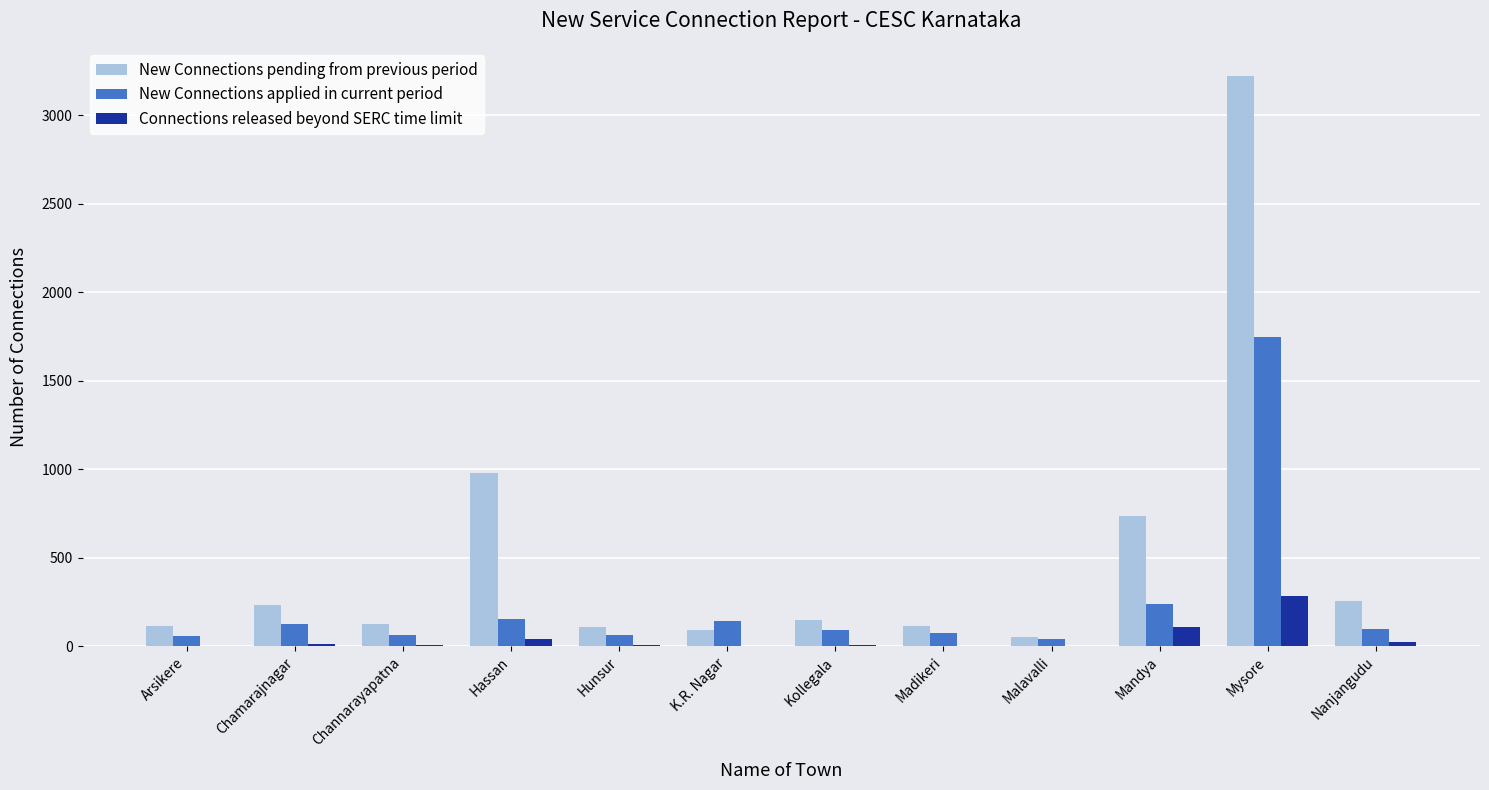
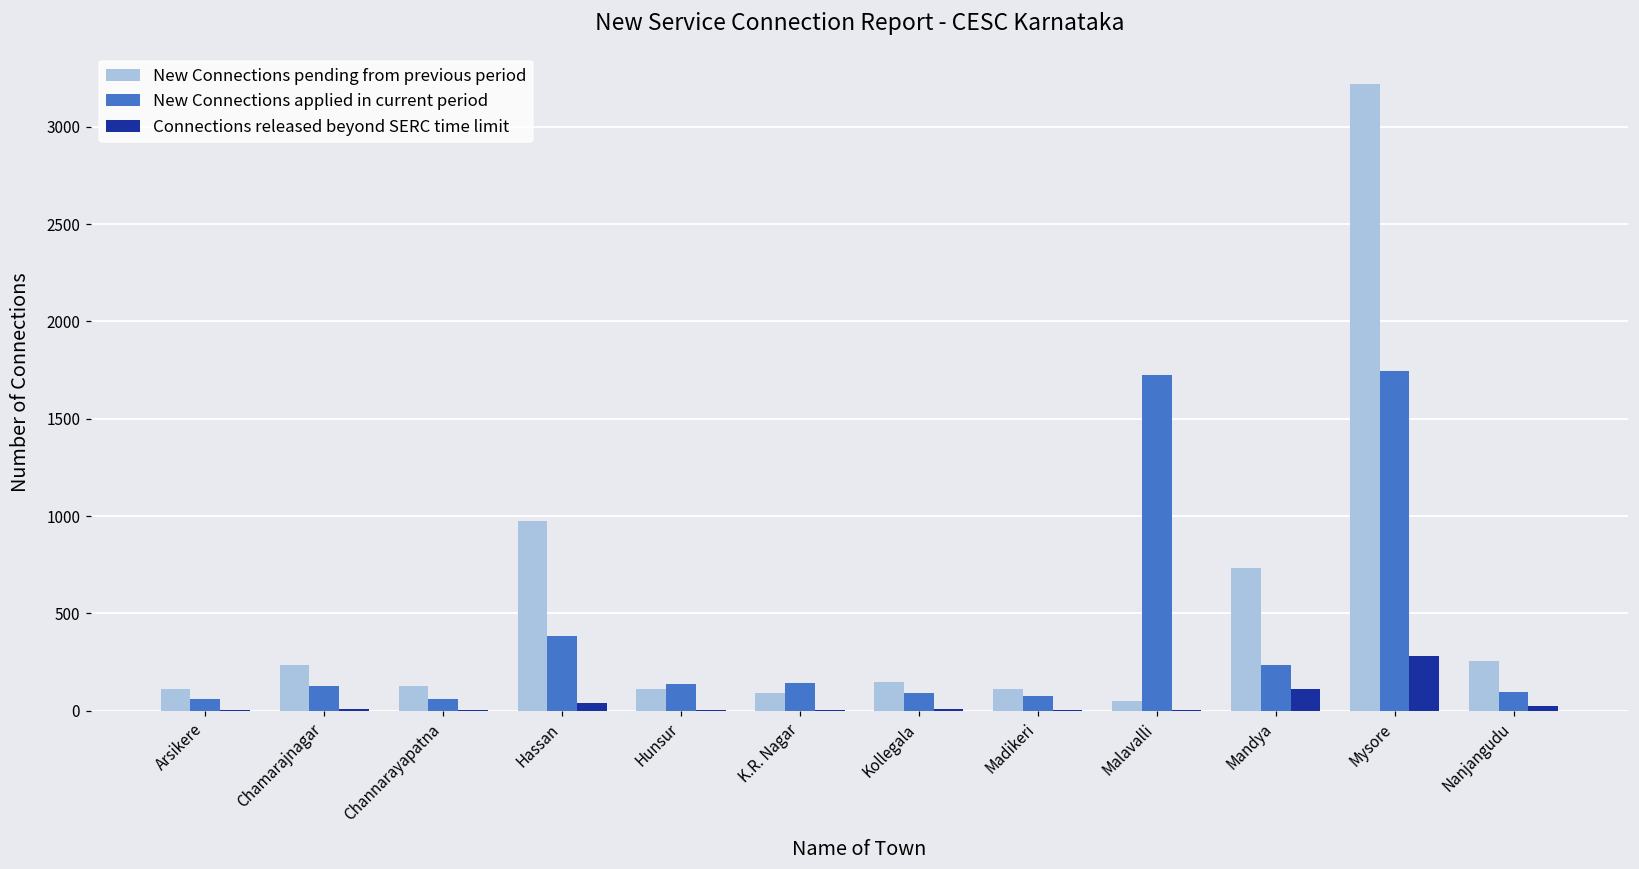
New Connections applied in current period, Hassan: 150 -> 390
New Connections applied in current period, Hunsur: 60 -> 140
New Connections applied in current period, Malavalli: 40 -> 1720
